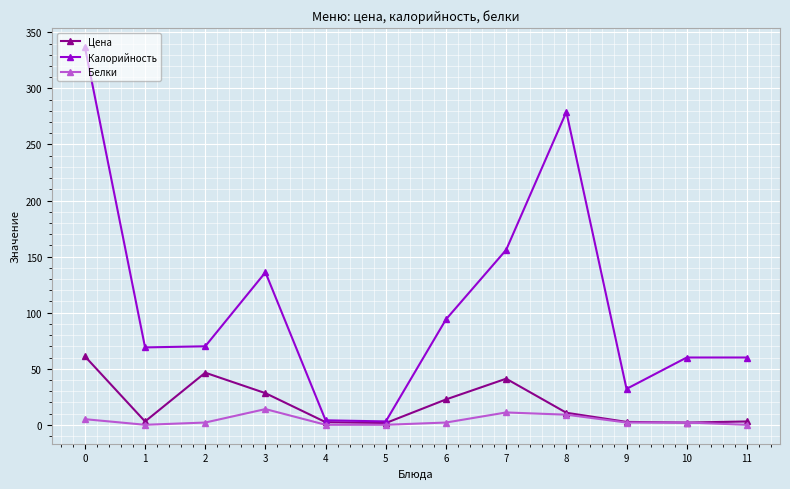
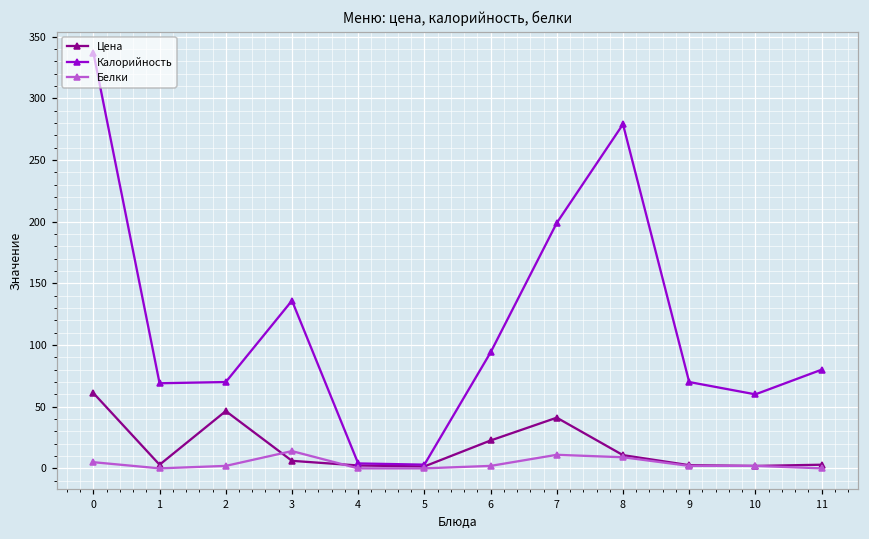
Цена, 3: 28 -> 6
Калорийность, 7: 156 -> 199
Калорийность, 9: 32 -> 70
Калорийность, 11: 60 -> 80
